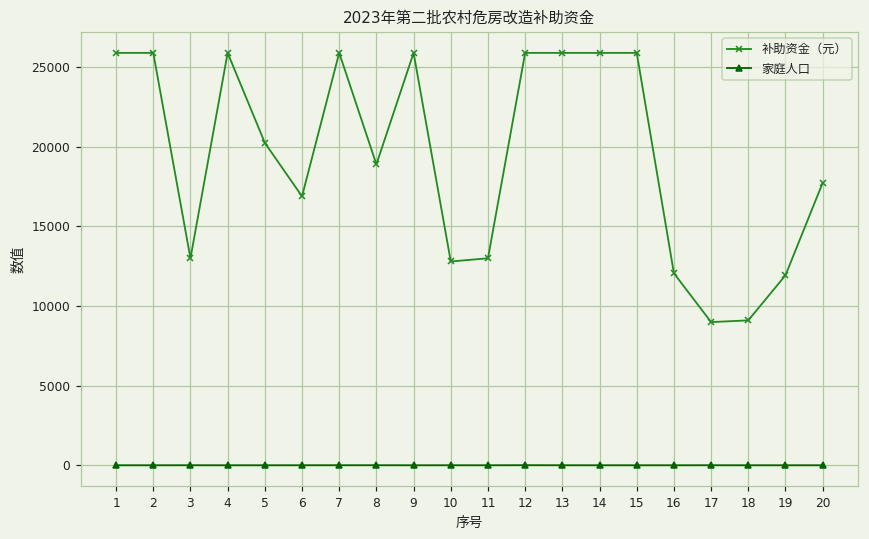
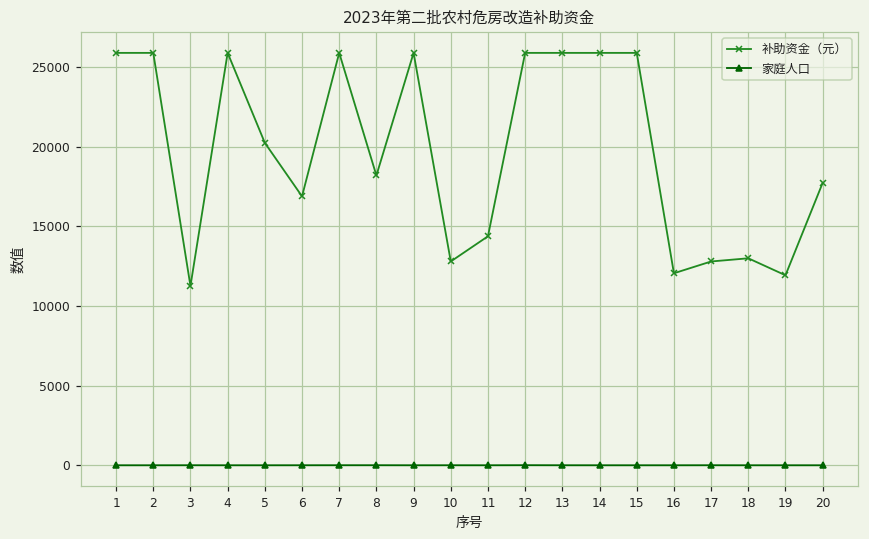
补助资金（元）, 3: 13000 -> 11300
补助资金（元）, 8: 18900 -> 18200
补助资金（元）, 11: 13000 -> 14400
补助资金（元）, 17: 9000 -> 12800
补助资金（元）, 18: 9100 -> 13000
